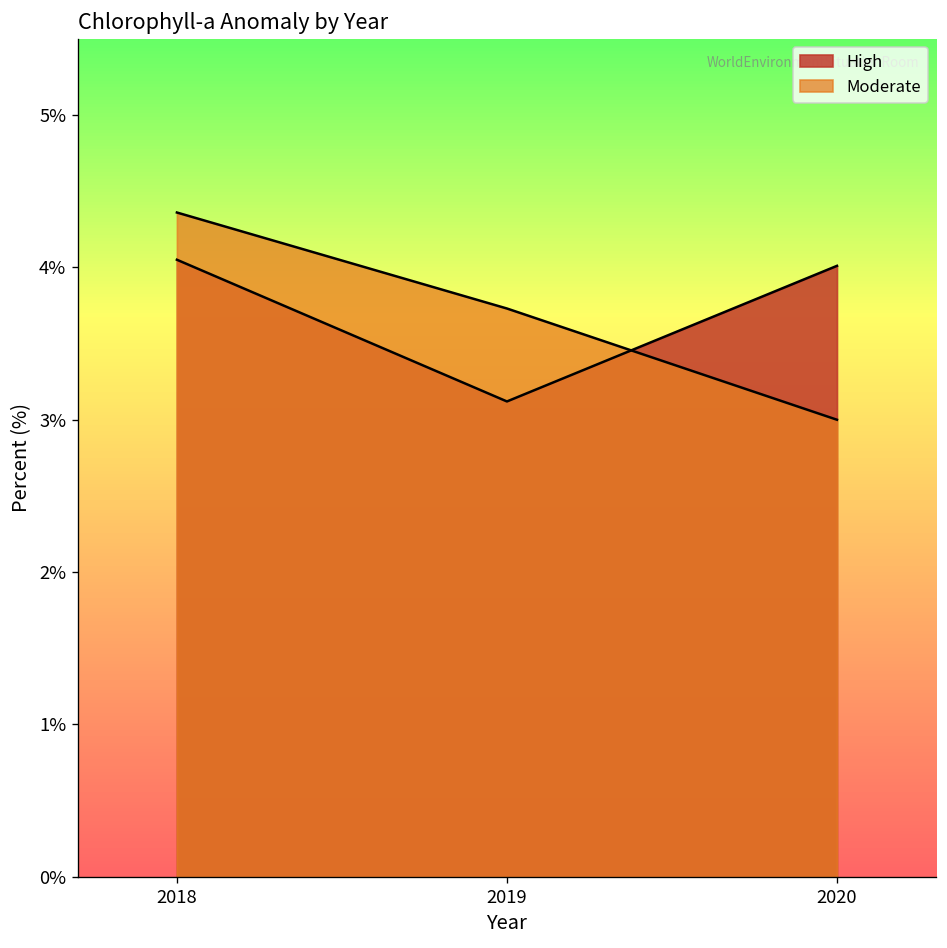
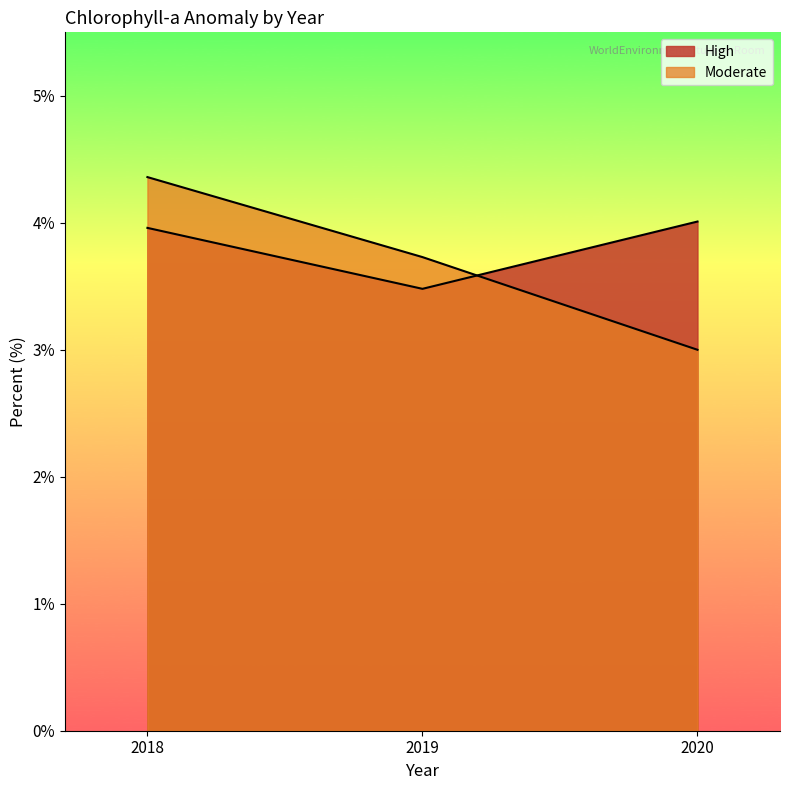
High, 2018: 4.05% -> 3.96%
High, 2019: 3.12% -> 3.48%
